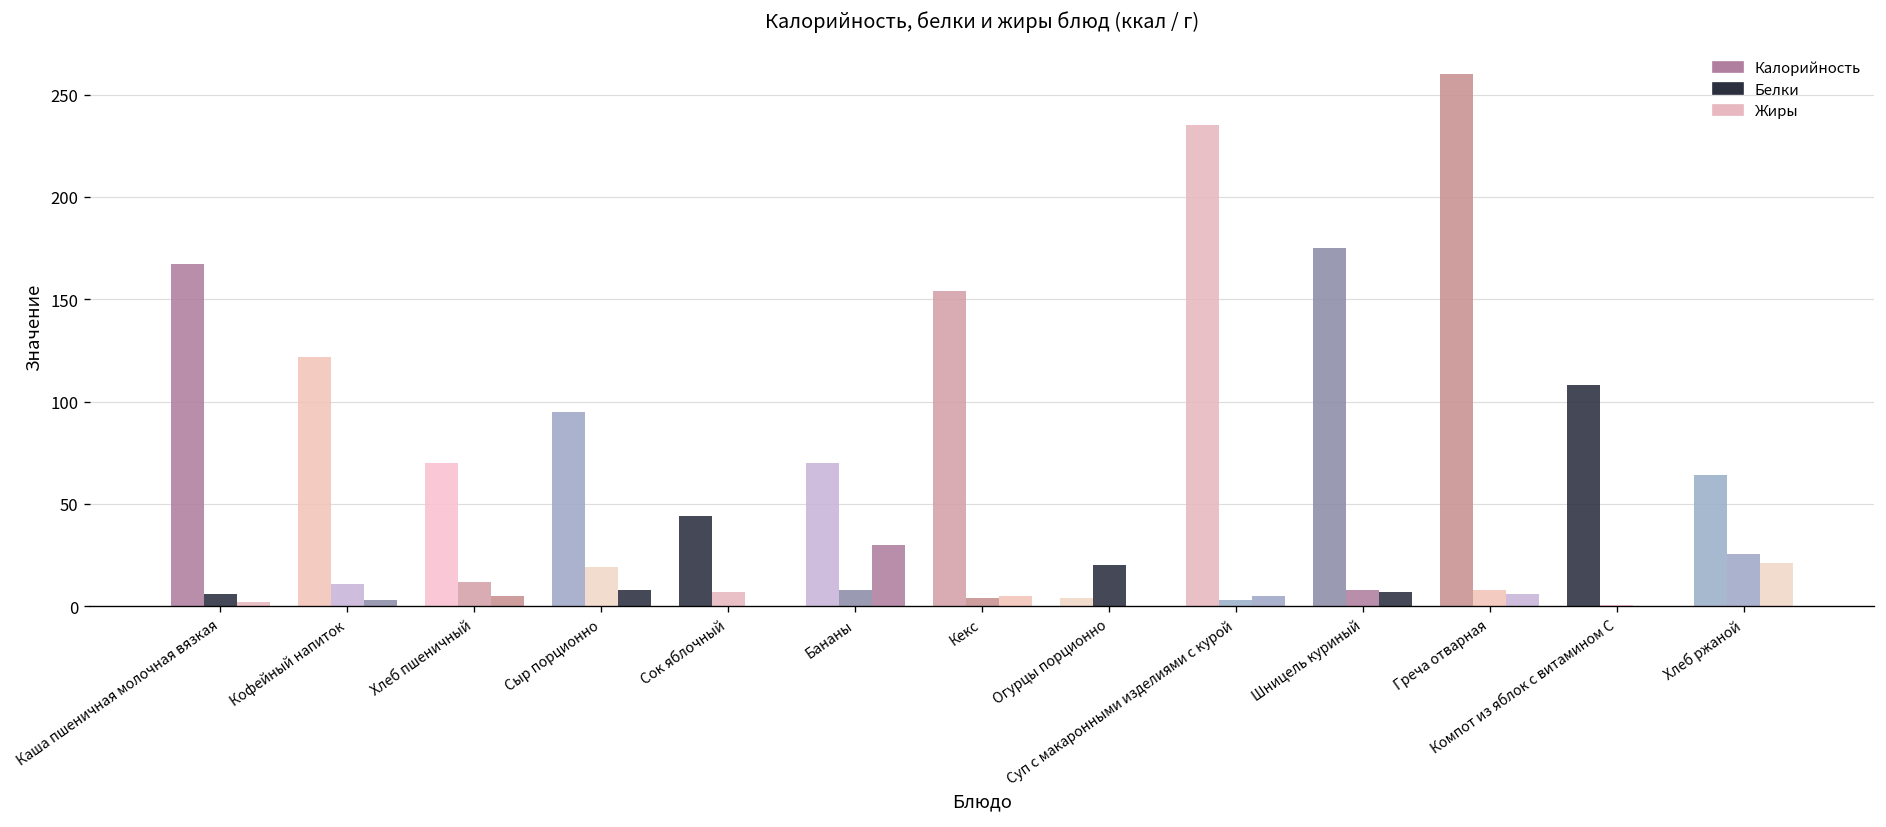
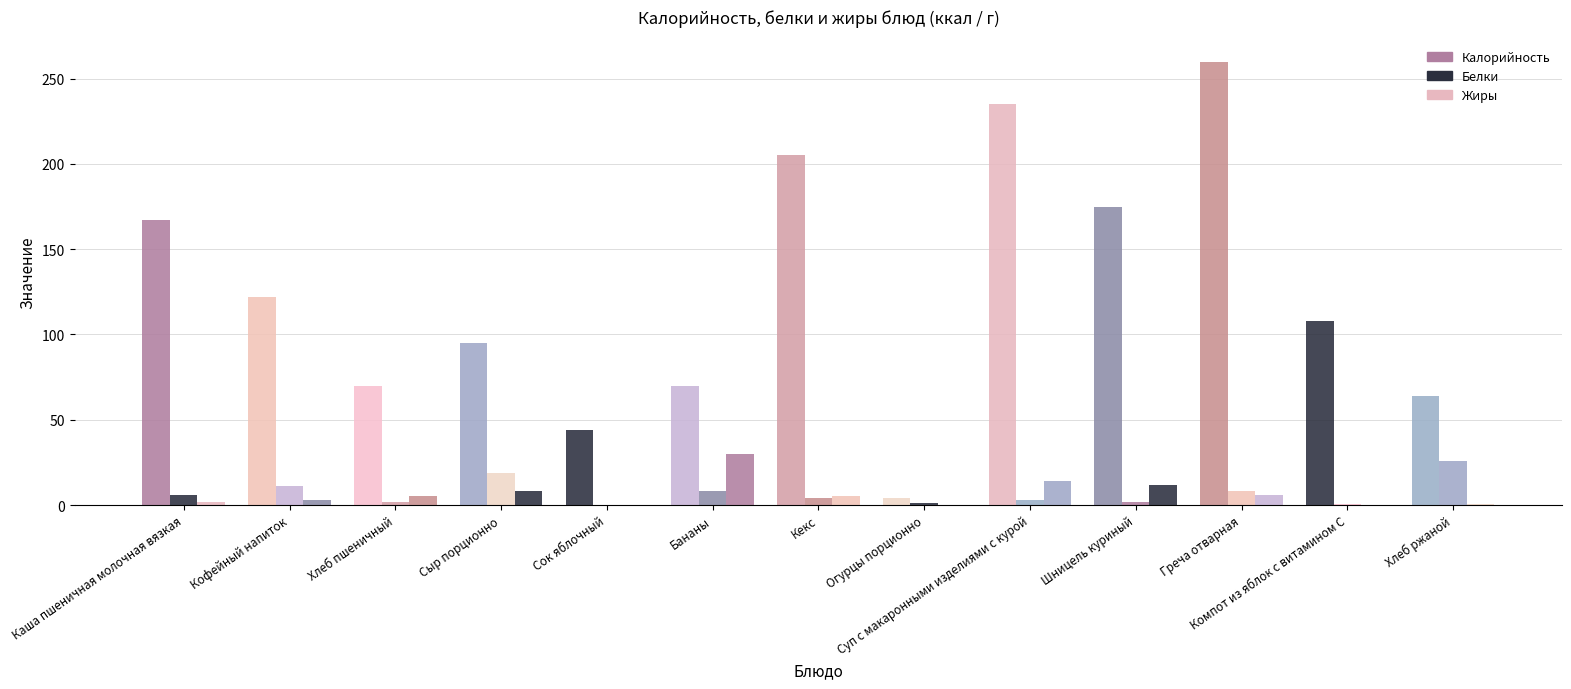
Белки, Хлеб пшеничный: 12 -> 2
Белки, Сок яблочный: 7 -> 0
Калорийность, Кекс: 154 -> 205
Белки, Огурцы порционно: 20 -> 1
Жиры, Суп с макаронными изделиями с курой: 5 -> 14
Белки, Шницель куриный: 8 -> 2
Жиры, Шницель куриный: 7 -> 12
Жиры, Хлеб ржаной: 21 -> 1
